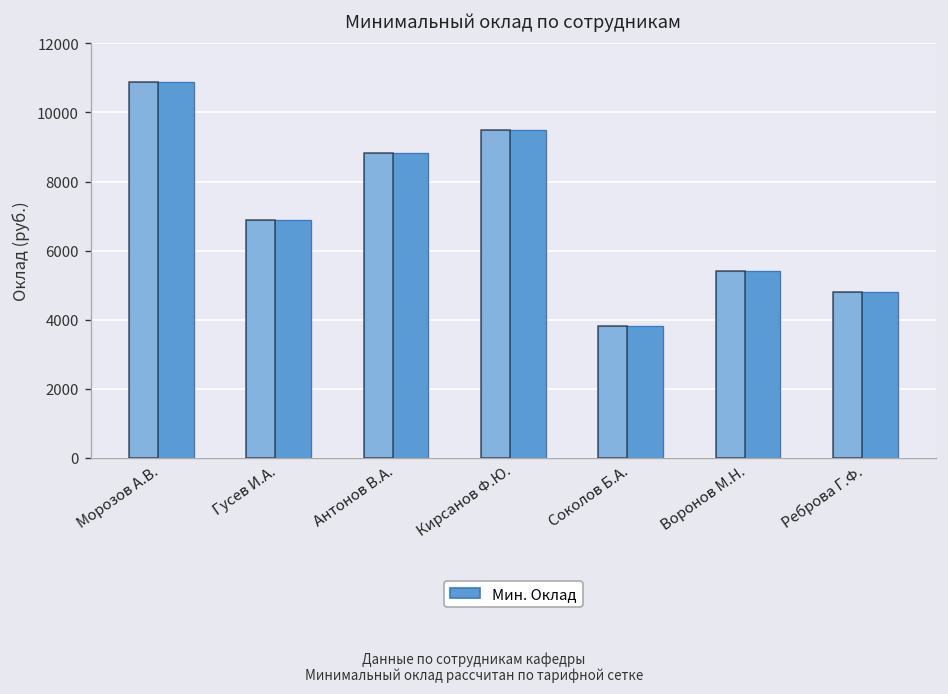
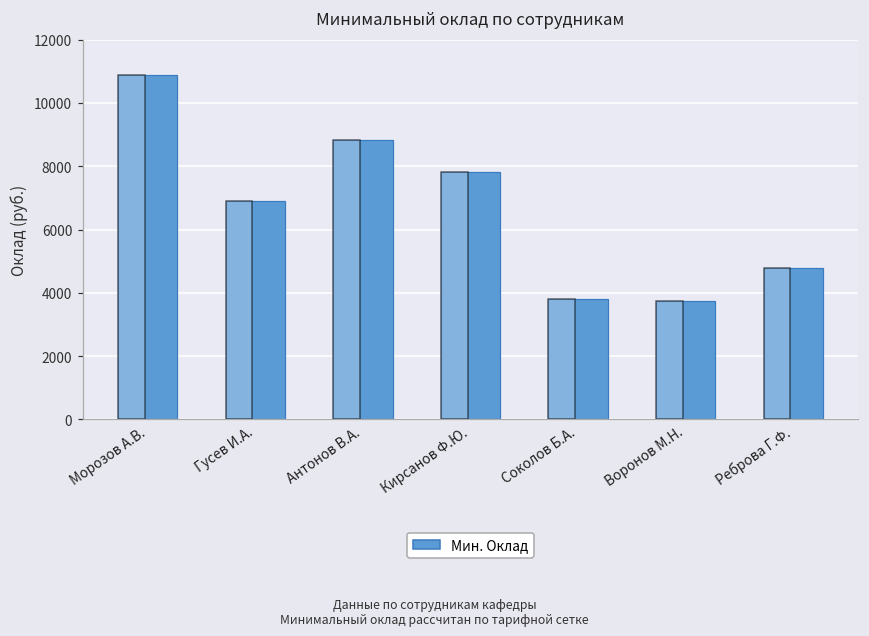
Кирсанов Ф.Ю.: 9500 -> 7800
Воронов М.Н.: 5400 -> 3700
